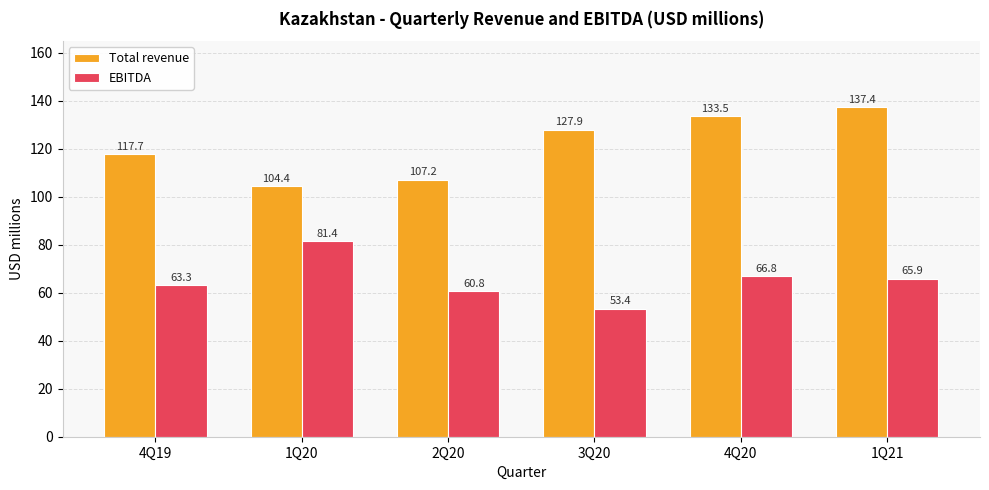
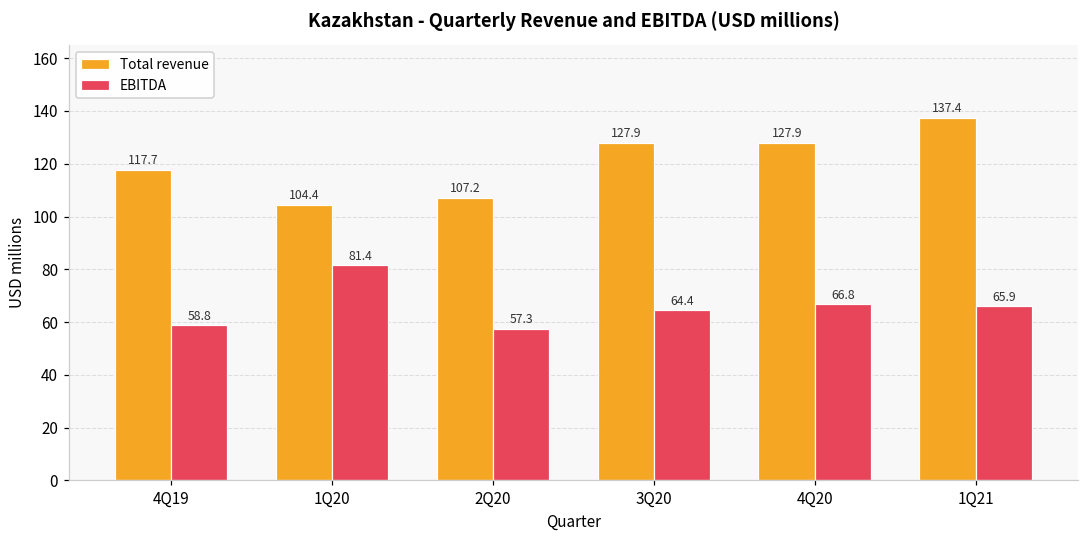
EBITDA, 4Q19: 63.3 -> 58.8
EBITDA, 2Q20: 60.8 -> 57.3
EBITDA, 3Q20: 53.4 -> 64.4
Total revenue, 4Q20: 133.5 -> 127.9
